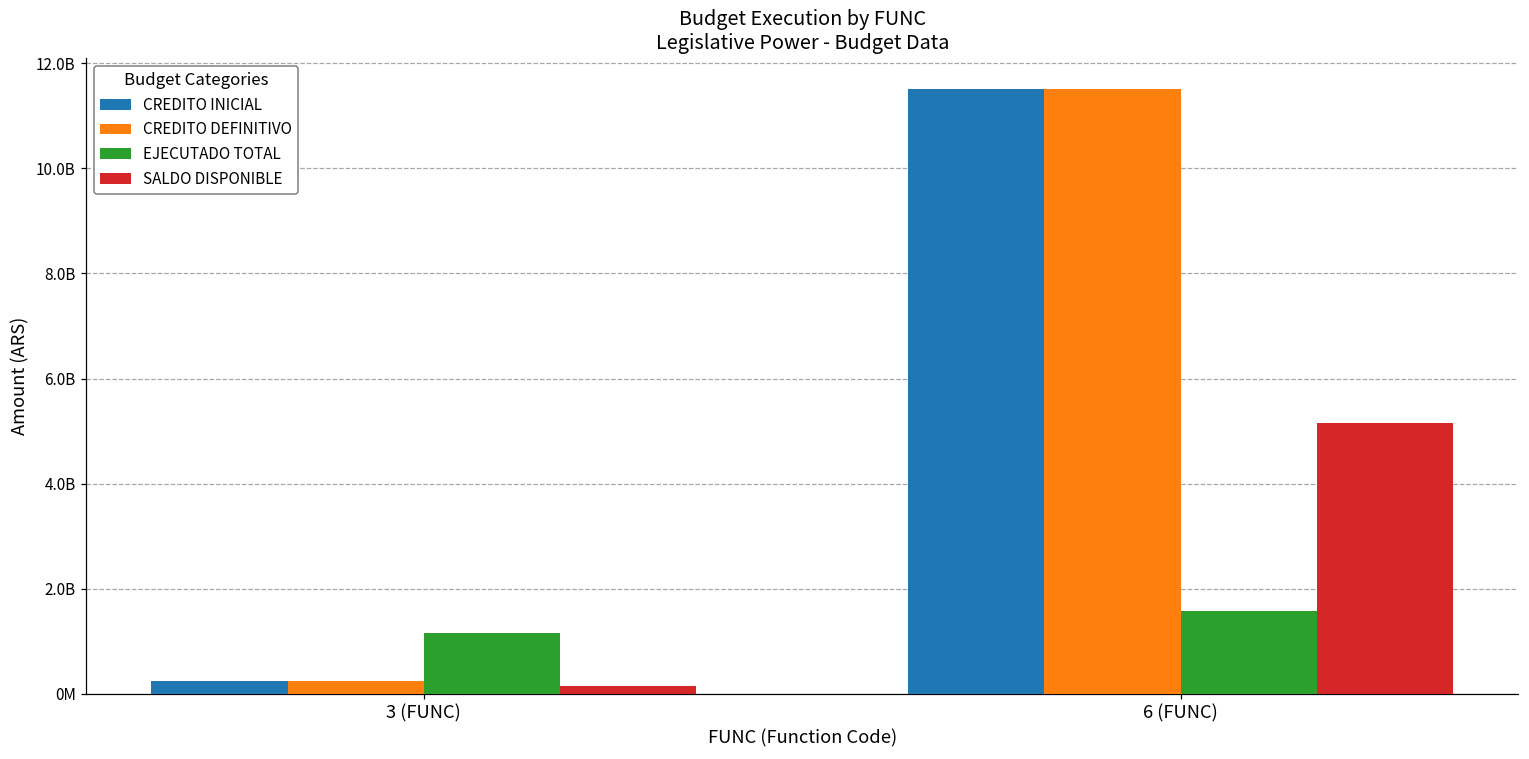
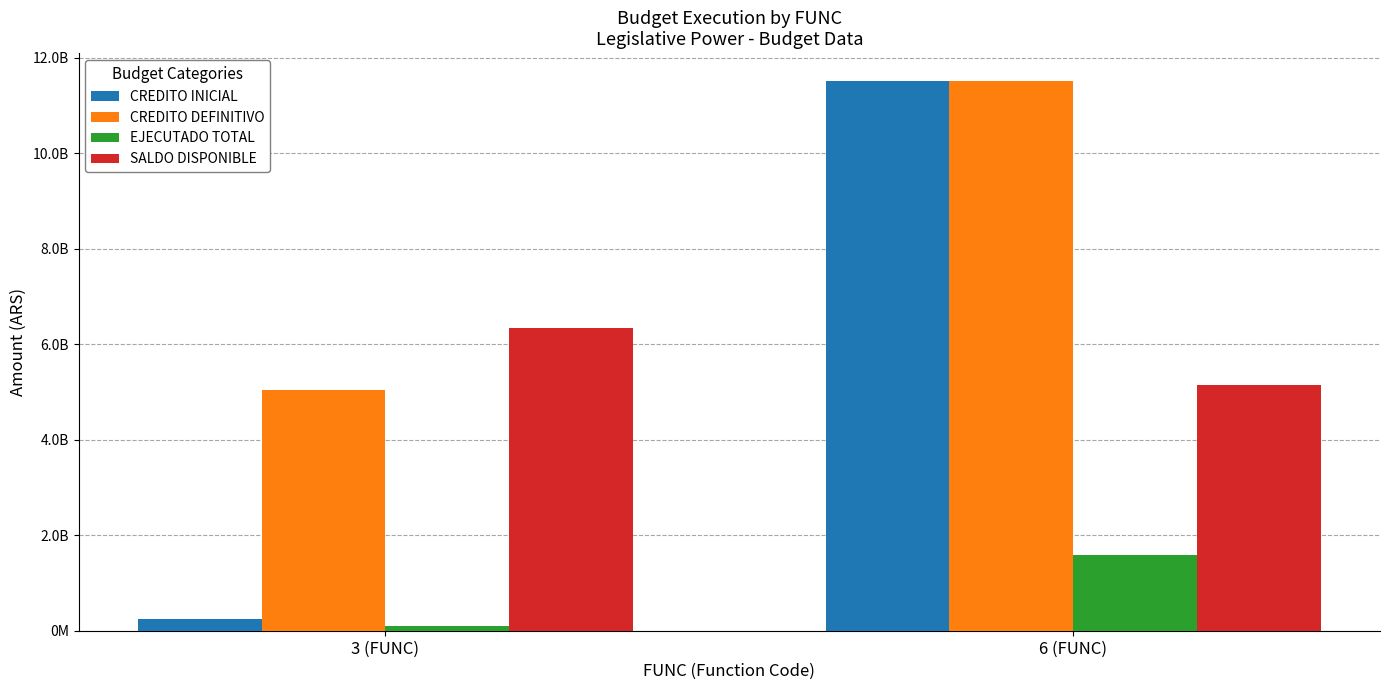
CREDITO DEFINITIVO, 3 (FUNC): 200000000 -> 5000000000
EJECUTADO TOTAL, 3 (FUNC): 1100000000 -> 100000000
SALDO DISPONIBLE, 3 (FUNC): 100000000 -> 6300000000
